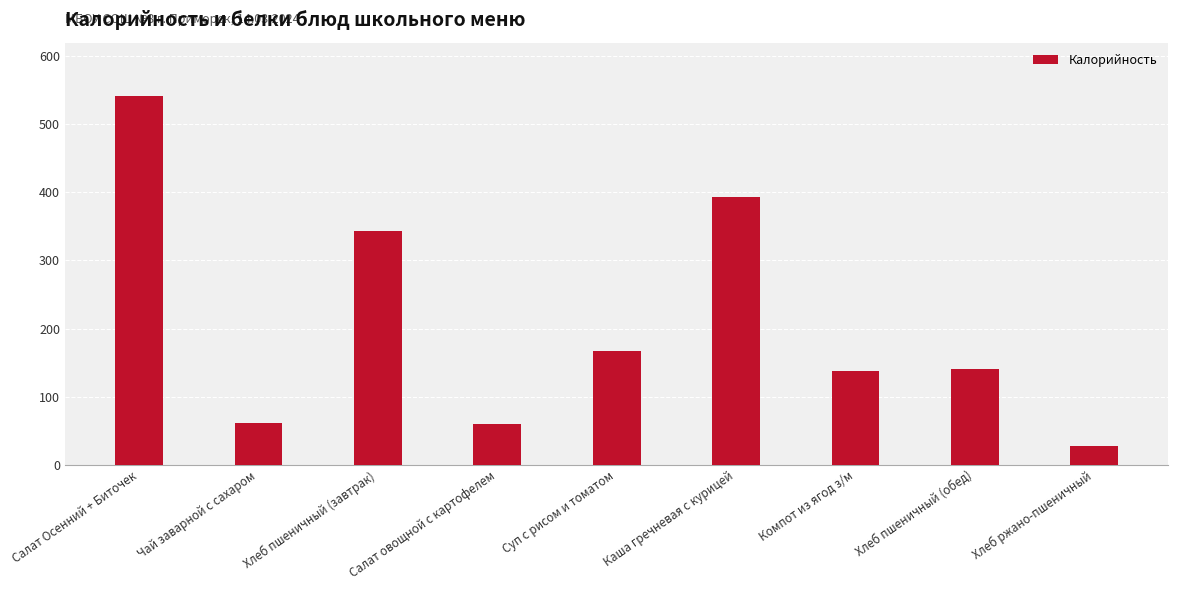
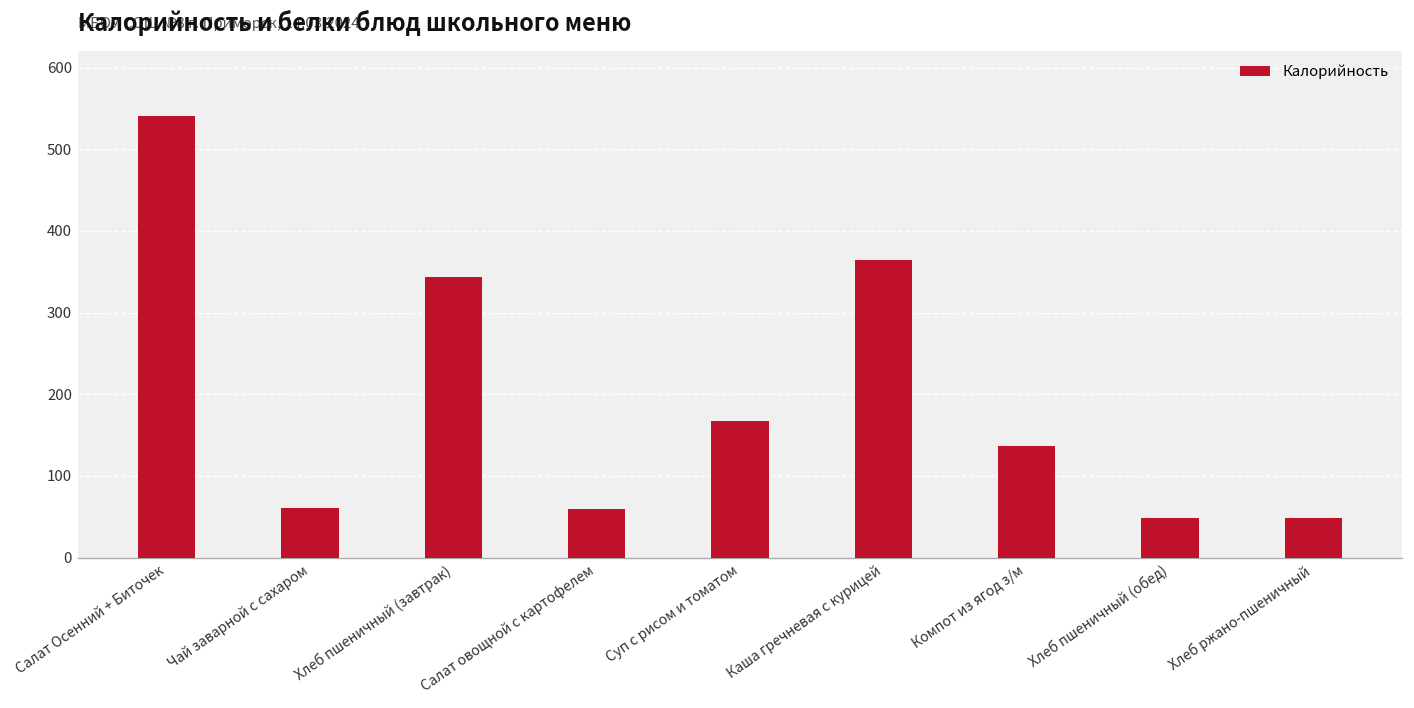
Каша гречневая с курицей: 390 -> 360
Хлеб пшеничный (обед): 140 -> 50
Хлеб ржано-пшеничный: 30 -> 50
